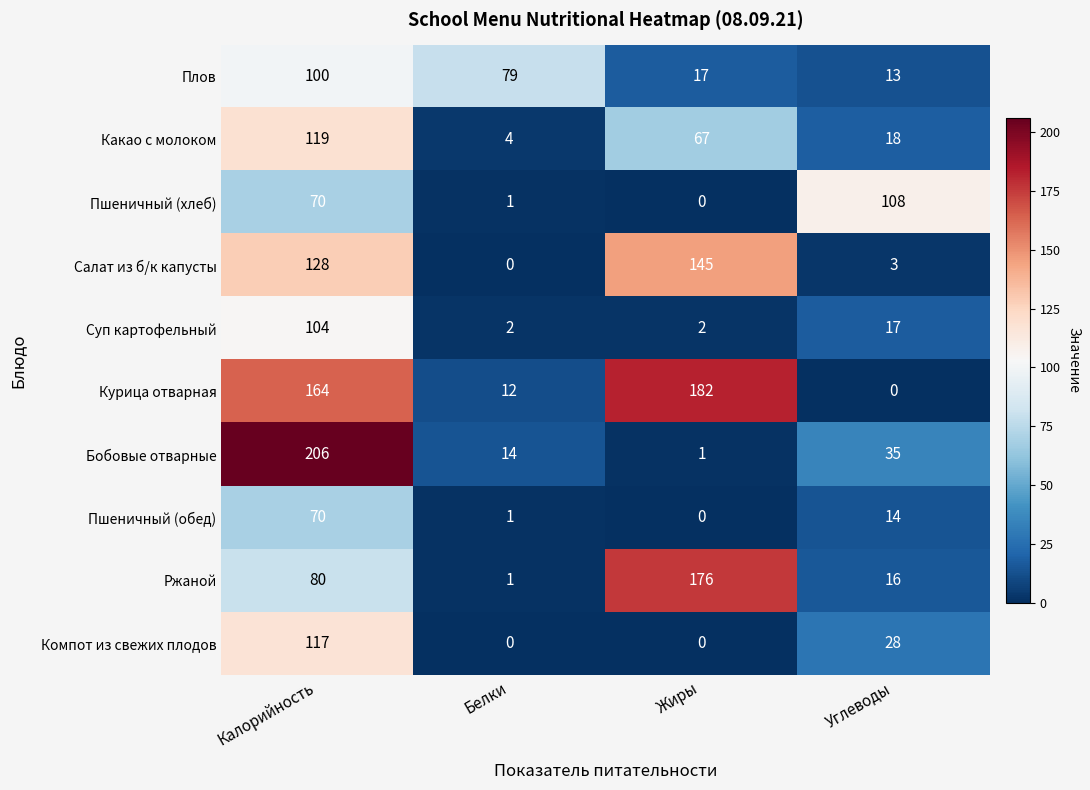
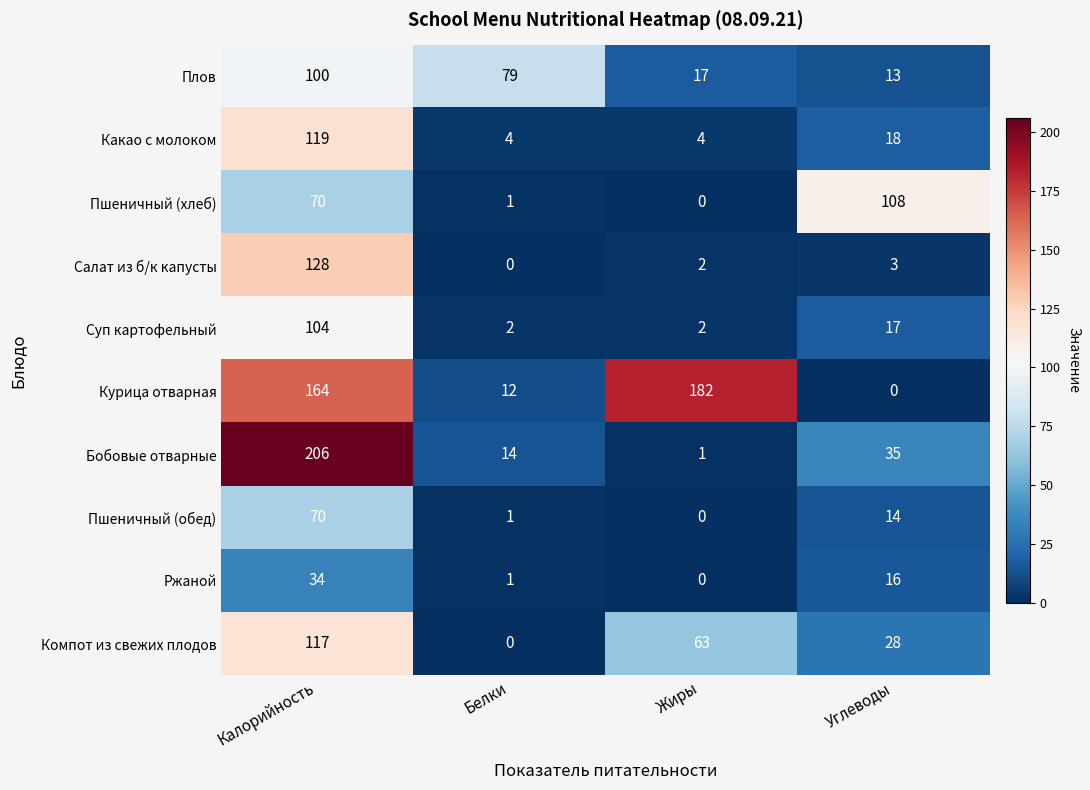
Какао с молоком, Жиры: 67 -> 4
Салат из б/к капусты, Жиры: 145 -> 2
Ржаной, Калорийность: 80 -> 34
Ржаной, Жиры: 176 -> 0
Компот из свежих плодов, Жиры: 0 -> 63
